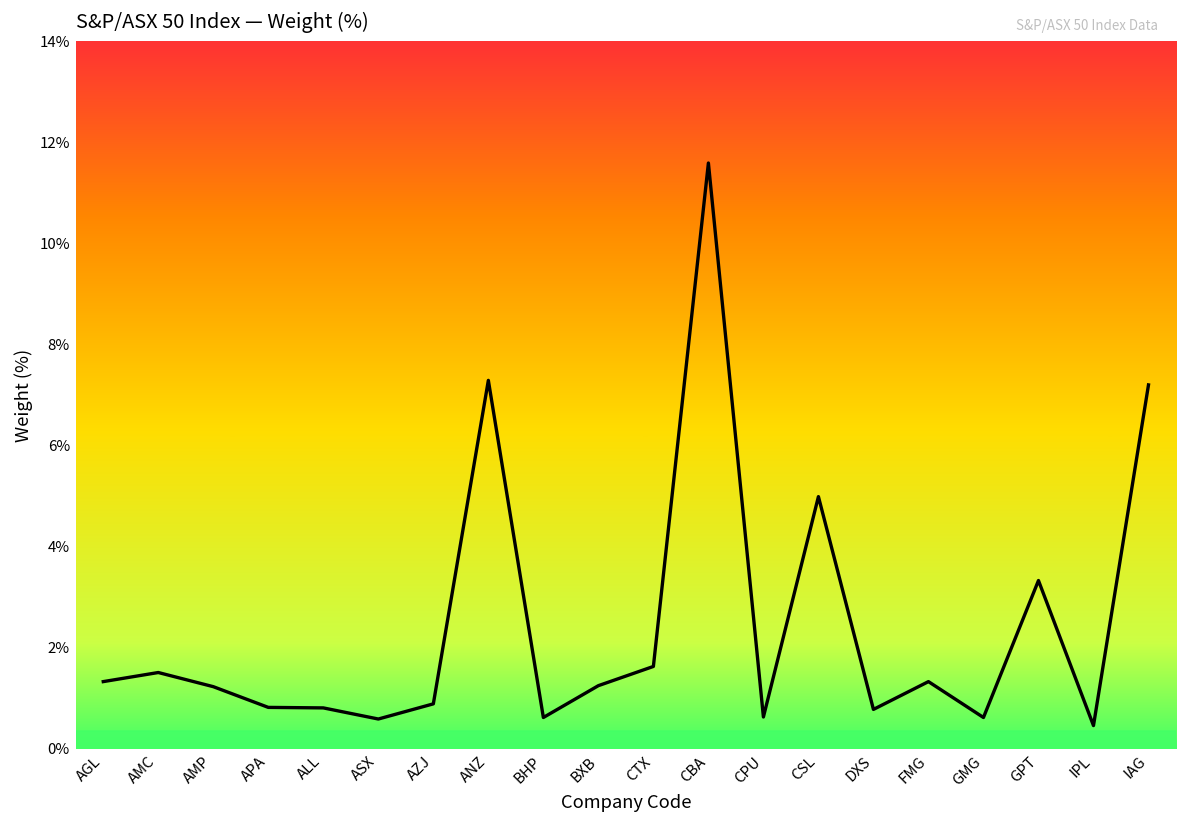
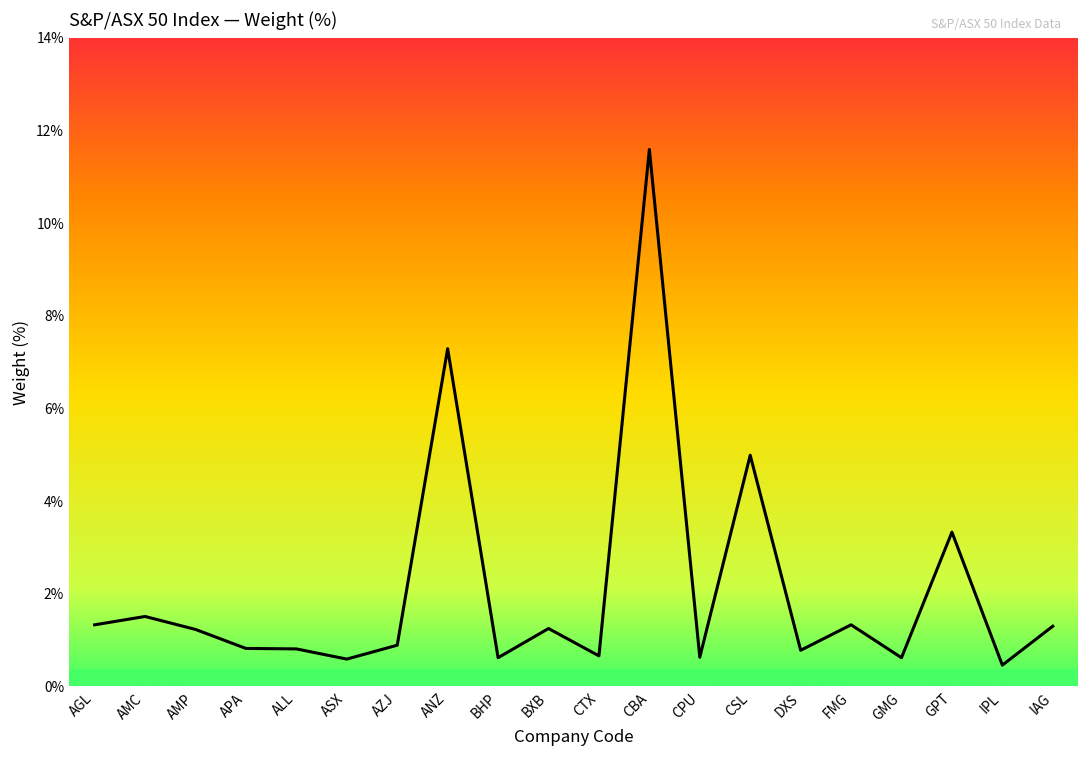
CTX: 1.6% -> 0.7%
IAG: 7.2% -> 1.3%
